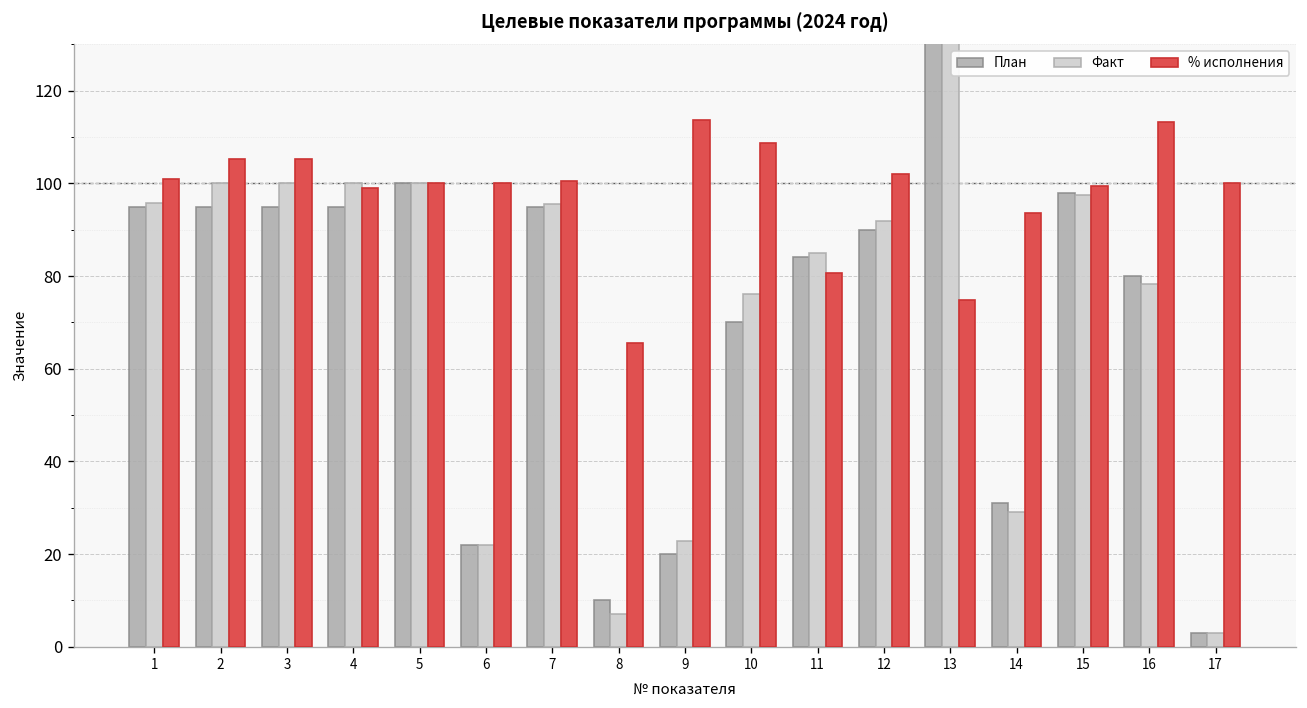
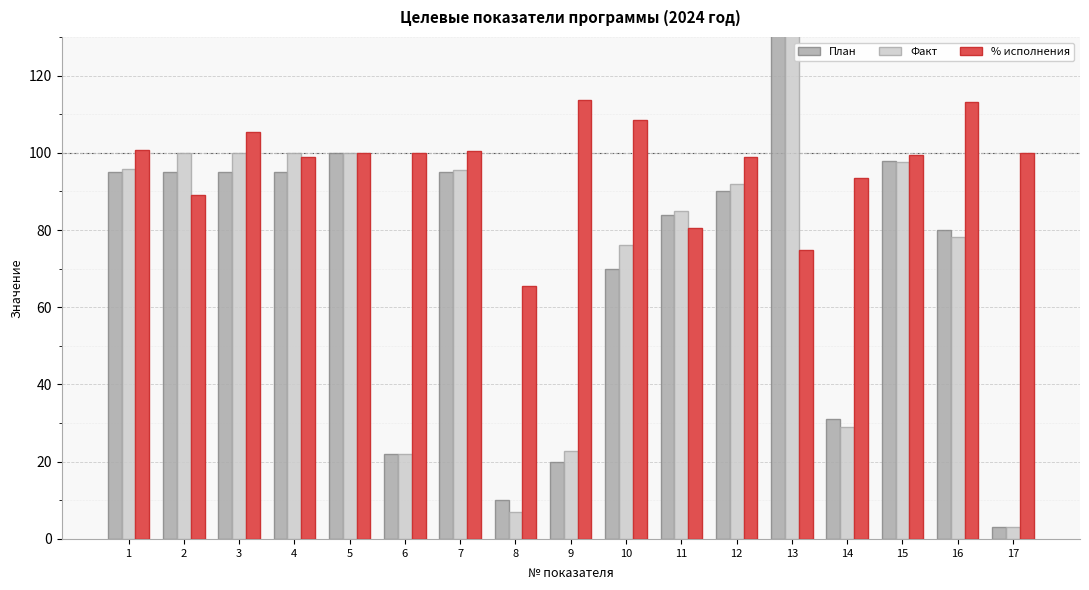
% исполнения, 2: 105 -> 89
% исполнения, 12: 102 -> 99
